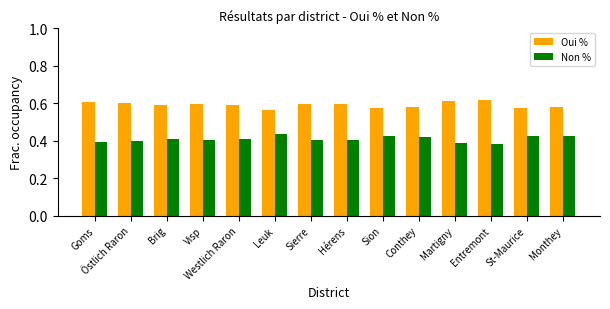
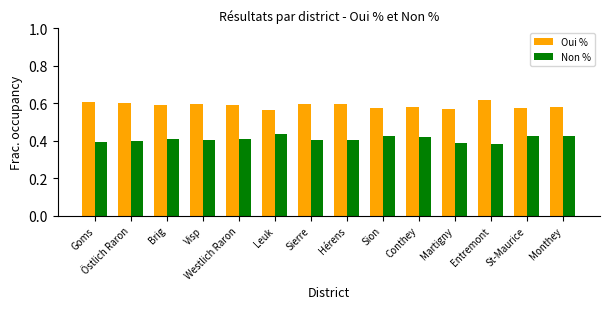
Oui %, Martigny: 0.61 -> 0.57
